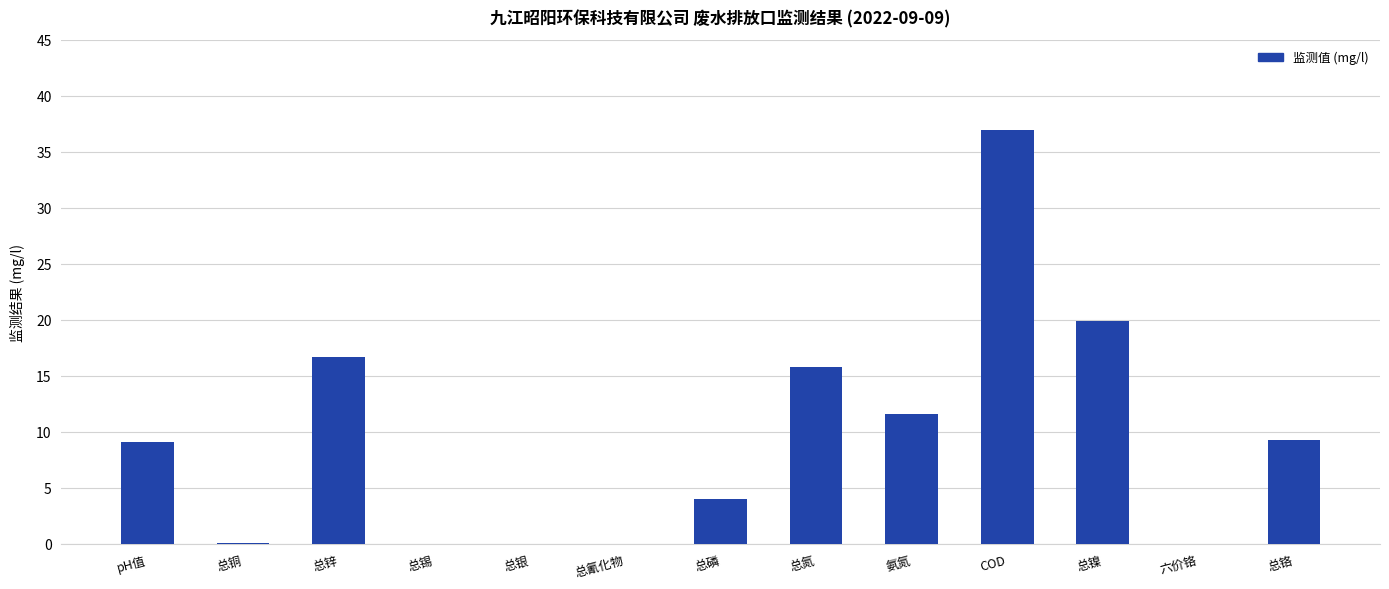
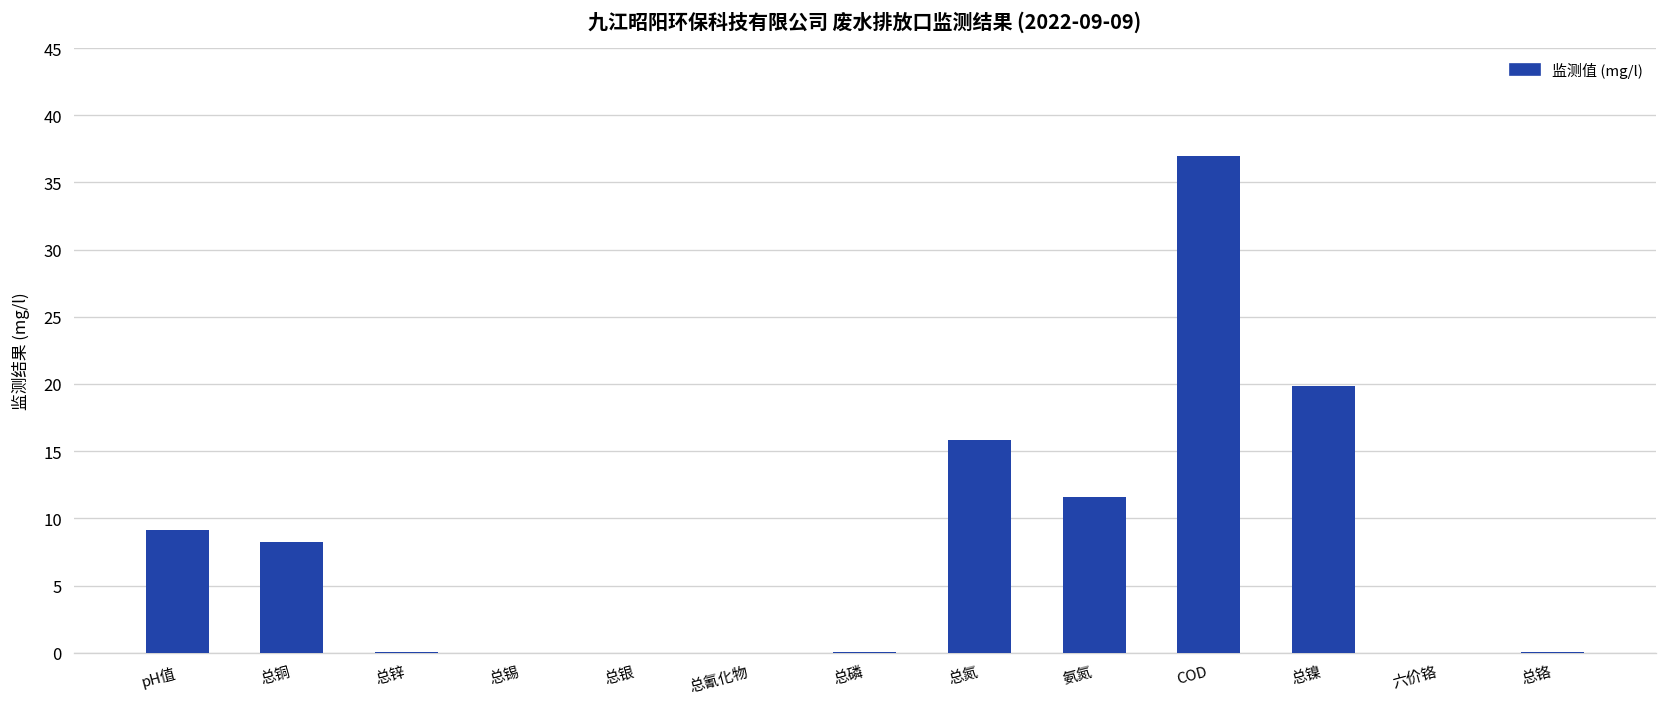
总铜: 0.0 -> 8.2
总锌: 16.7 -> 0.1
总磷: 4.0 -> 0.1
总铬: 9.2 -> 0.0
